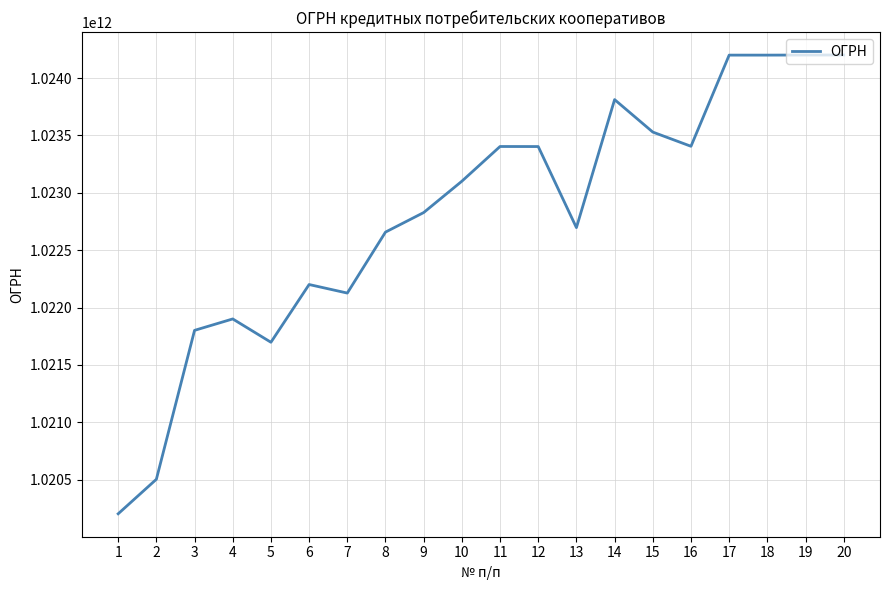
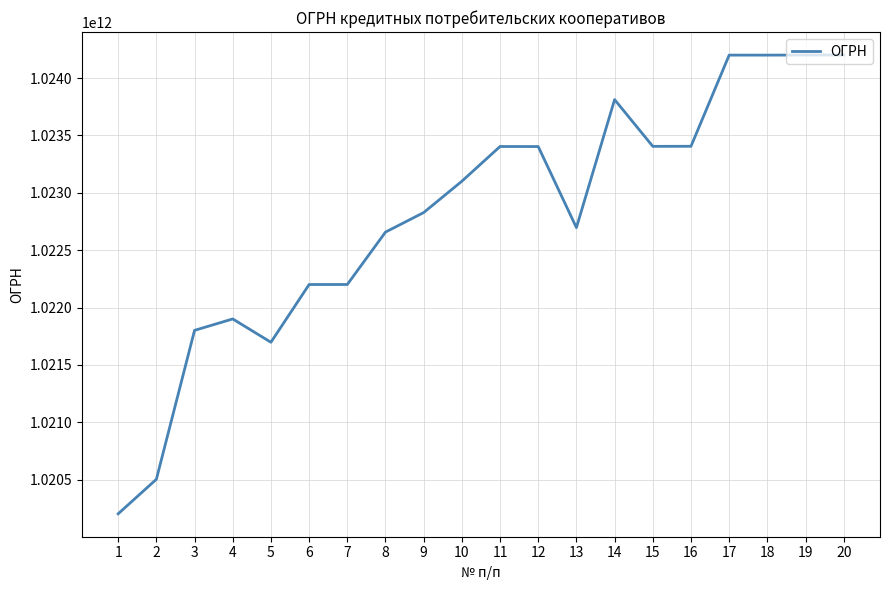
7: 1022130000000 -> 1022200000000
15: 1023530000000 -> 1023410000000
